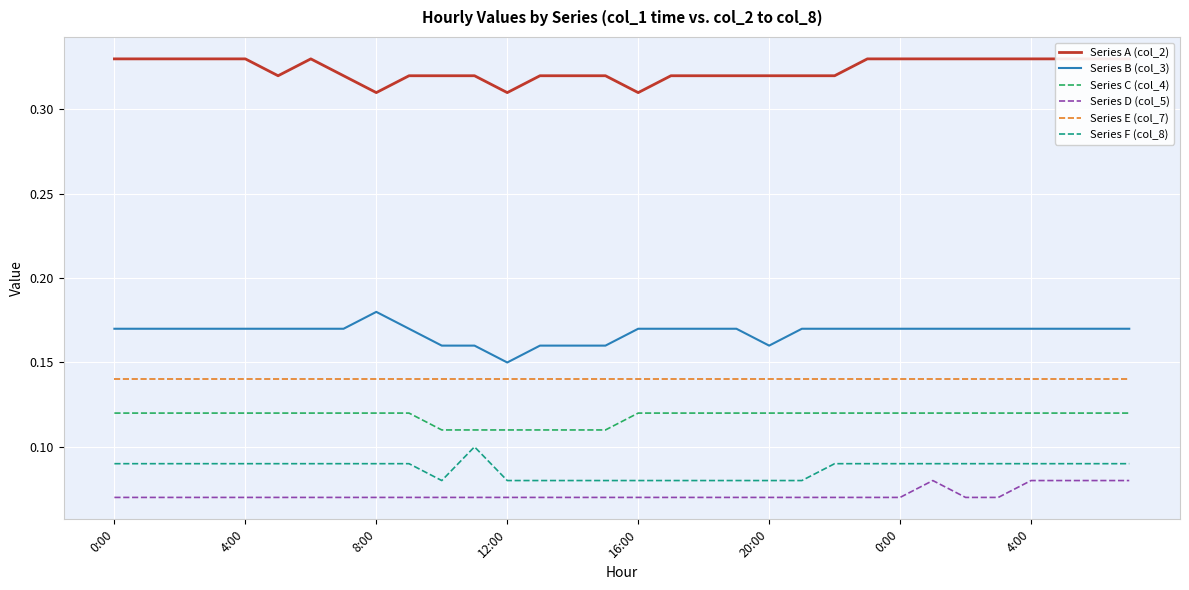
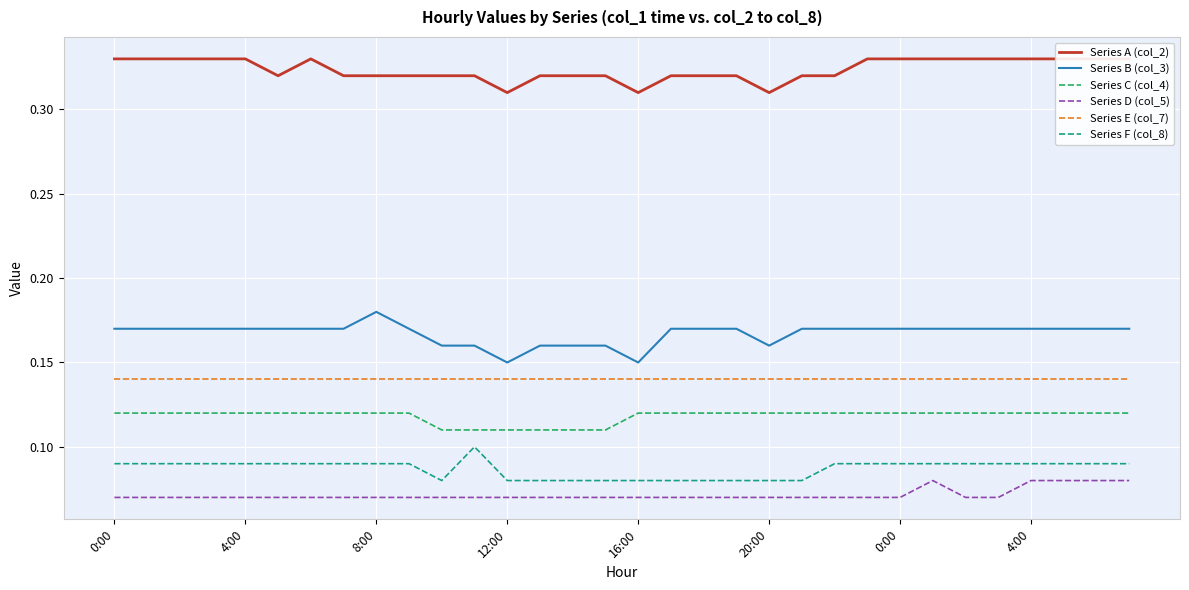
Series A (col_2), 8:00: 0.31 -> 0.32
Series B (col_3), 16:00: 0.17 -> 0.15
Series A (col_2), 20:00: 0.32 -> 0.31
